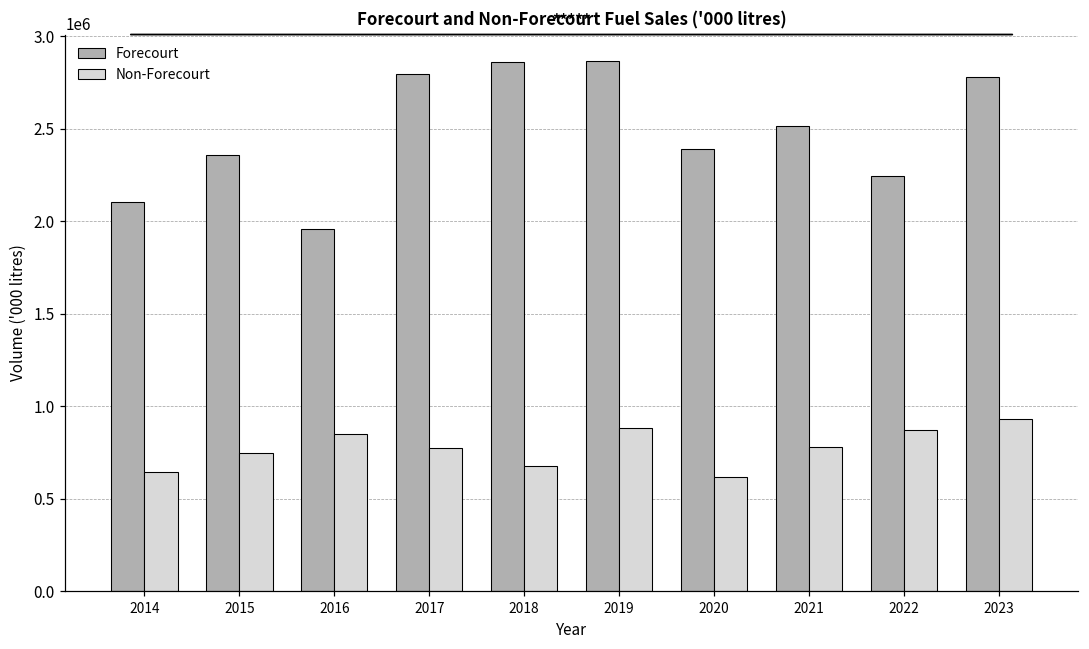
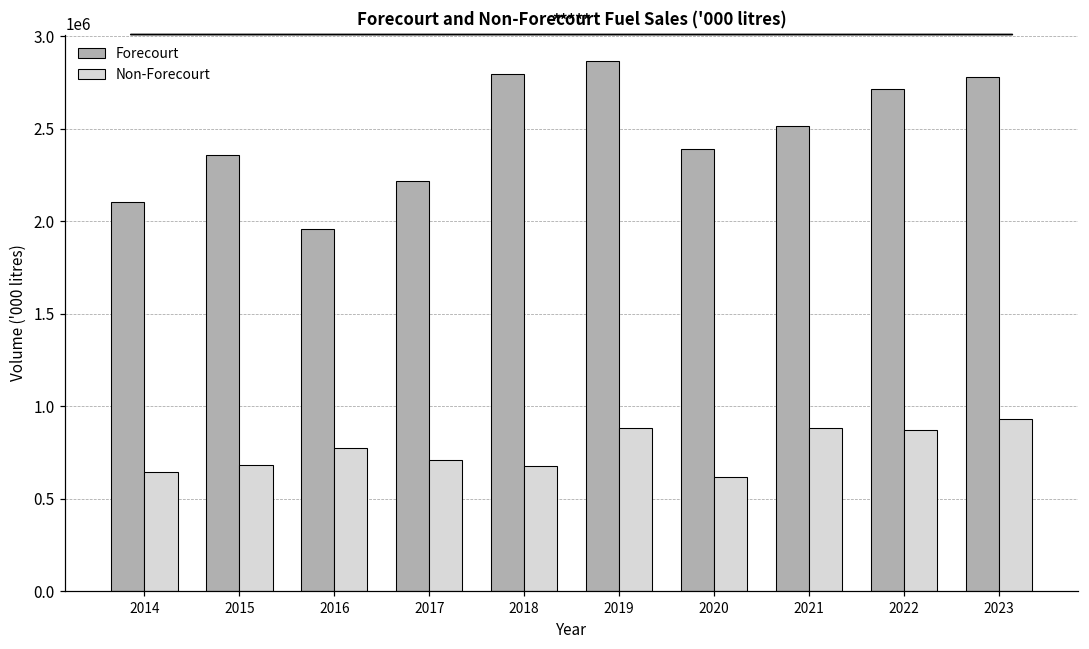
Non-Forecourt, 2015: 750000 -> 680000
Non-Forecourt, 2016: 850000 -> 770000
Forecourt, 2017: 2790000 -> 2220000
Non-Forecourt, 2017: 780000 -> 710000
Forecourt, 2018: 2860000 -> 2800000
Non-Forecourt, 2021: 780000 -> 880000
Forecourt, 2022: 2240000 -> 2720000
